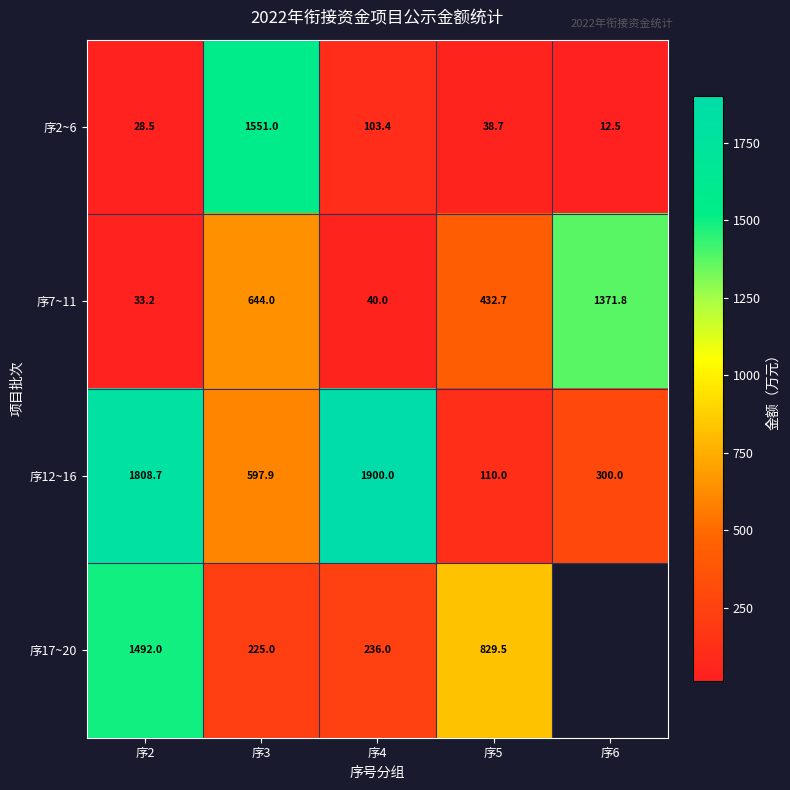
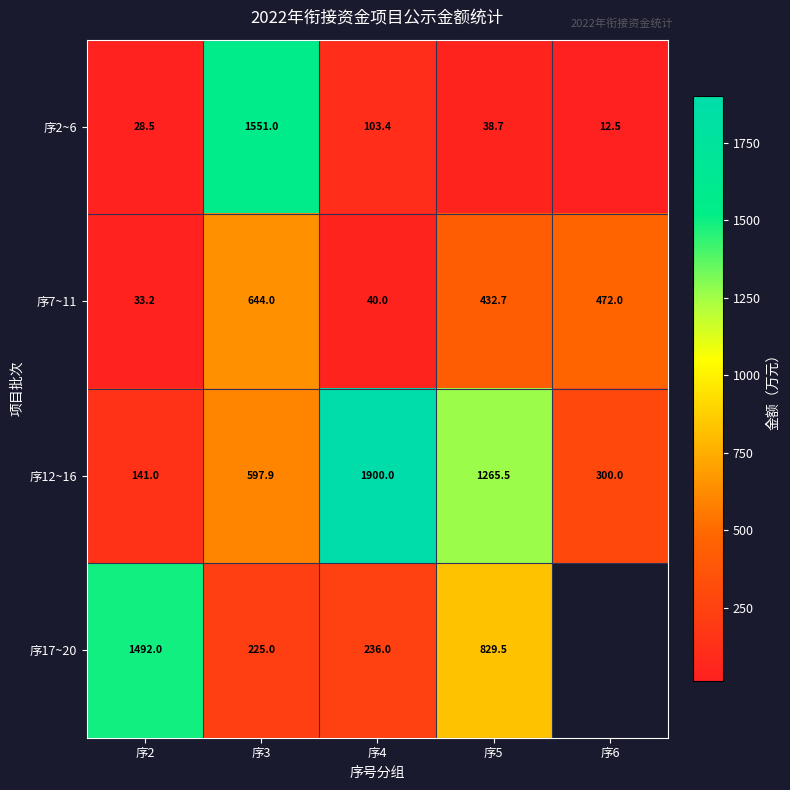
序7~11, 序6: 1371.8 -> 472.0
序12~16, 序2: 1808.7 -> 141.0
序12~16, 序5: 110.0 -> 1265.5
